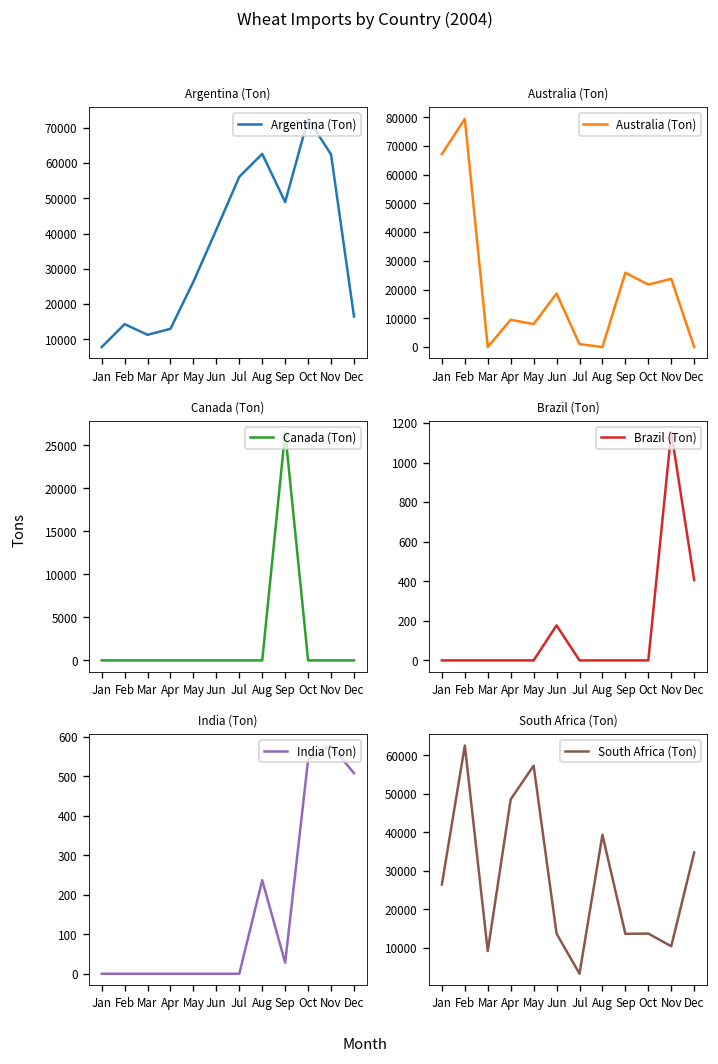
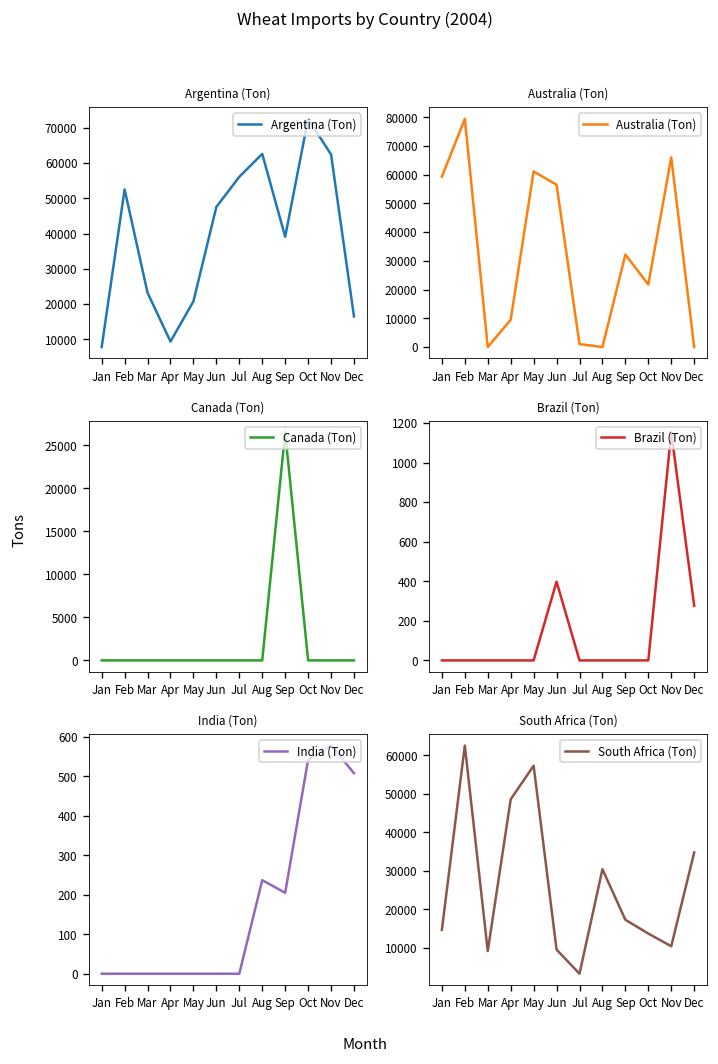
Argentina (Ton), Feb: 14000 -> 53000
Argentina (Ton), Mar: 11000 -> 23000
Argentina (Ton), Apr: 13000 -> 9000
Argentina (Ton), May: 26000 -> 21000
Argentina (Ton), Jun: 41000 -> 48000
Argentina (Ton), Sep: 49000 -> 39000
Australia (Ton), Jan: 67000 -> 59000
Australia (Ton), May: 8000 -> 61000
Australia (Ton), Jun: 19000 -> 56000
Australia (Ton), Sep: 26000 -> 32000
Australia (Ton), Nov: 24000 -> 66000
Brazil (Ton), Jun: 180 -> 400
Brazil (Ton), Dec: 410 -> 280
India (Ton), Sep: 30 -> 210
South Africa (Ton), Jan: 26000 -> 15000
South Africa (Ton), Jun: 14000 -> 10000
South Africa (Ton), Aug: 39000 -> 30000
South Africa (Ton), Sep: 14000 -> 17000
